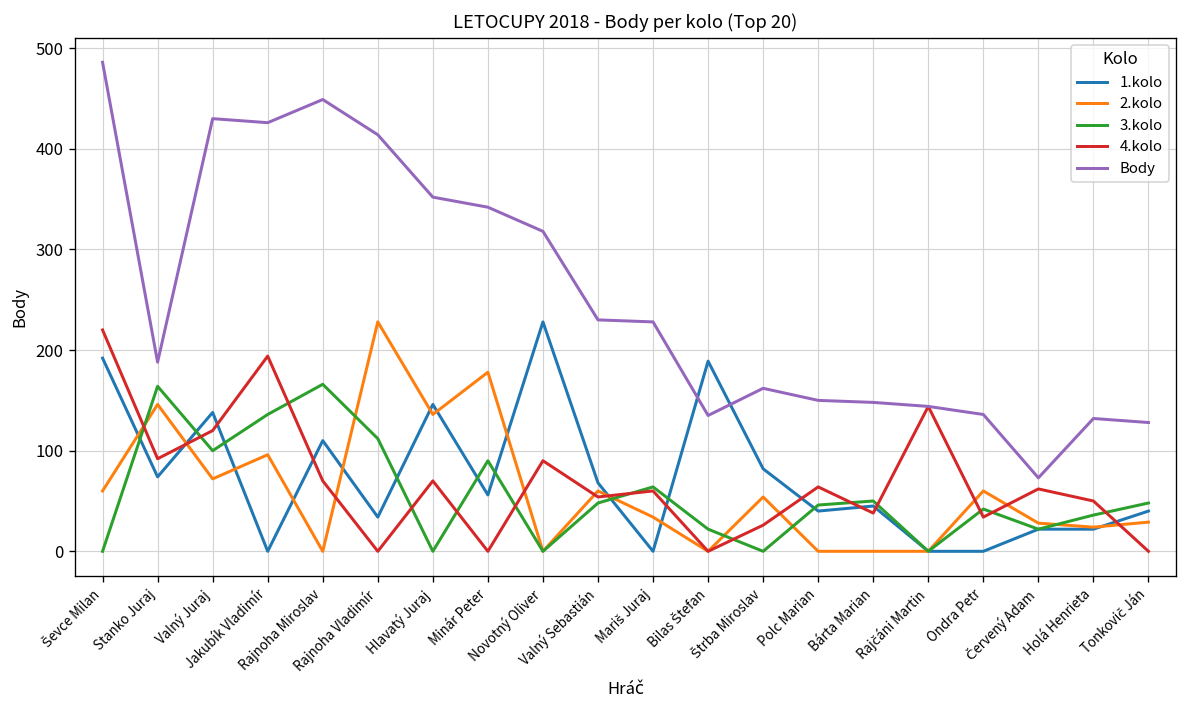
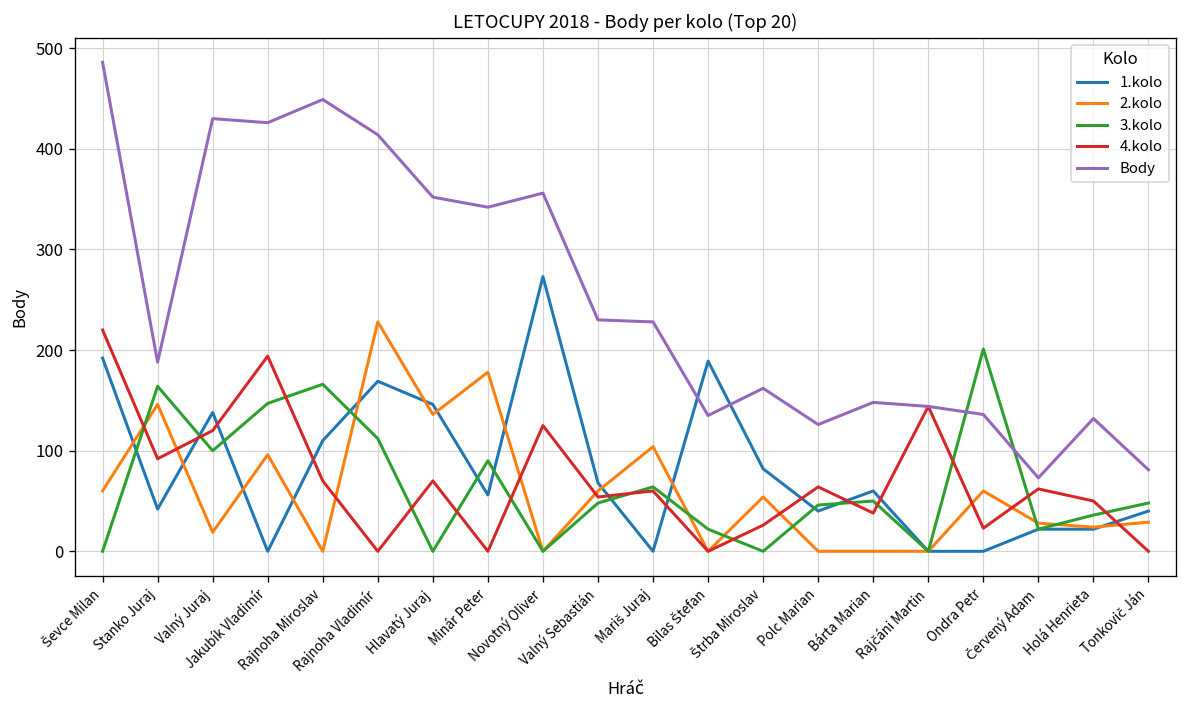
1.kolo, Stanko Juraj: 70 -> 40
2.kolo, Valný Juraj: 70 -> 20
3.kolo, Jakubík Vladimír: 140 -> 150
1.kolo, Rajnoha Vladimír: 30 -> 170
1.kolo, Novotný Oliver: 230 -> 270
4.kolo, Novotný Oliver: 90 -> 130
Body, Novotný Oliver: 320 -> 360
2.kolo, Mariš Juraj: 30 -> 100
Body, Polc Marian: 150 -> 130
1.kolo, Bárta Marian: 50 -> 60
3.kolo, Ondra Petr: 40 -> 200
4.kolo, Ondra Petr: 30 -> 20
Body, Tonkovič Ján: 130 -> 80
